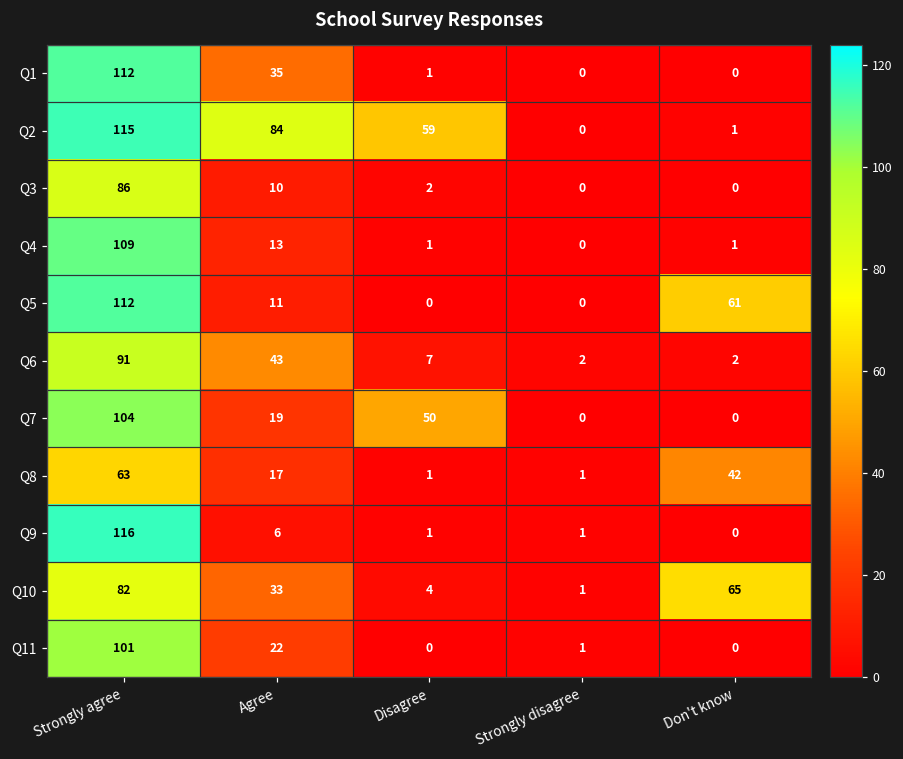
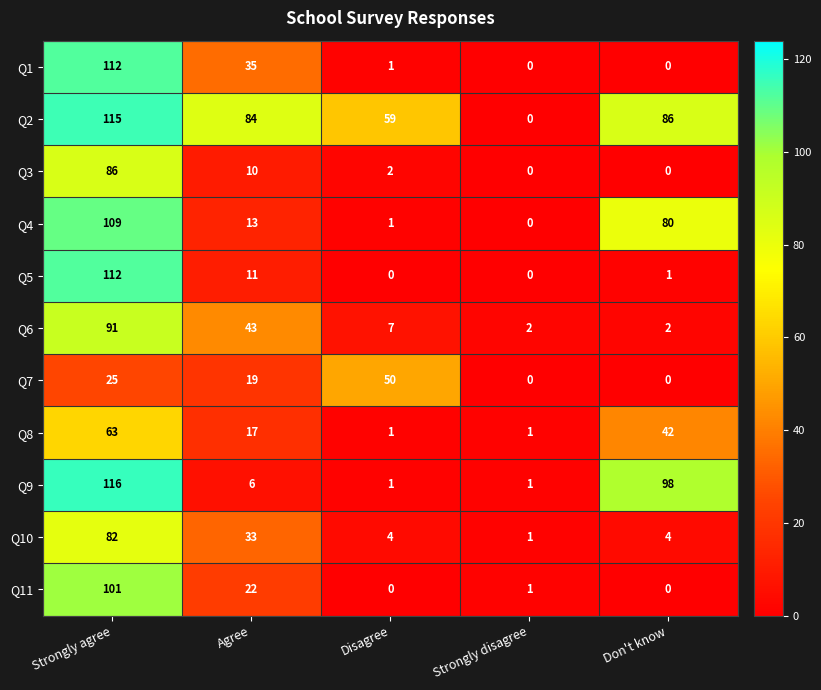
Q2, Don't know: 1 -> 86
Q4, Don't know: 1 -> 80
Q5, Don't know: 61 -> 1
Q7, Strongly agree: 104 -> 25
Q9, Don't know: 0 -> 98
Q10, Don't know: 65 -> 4
